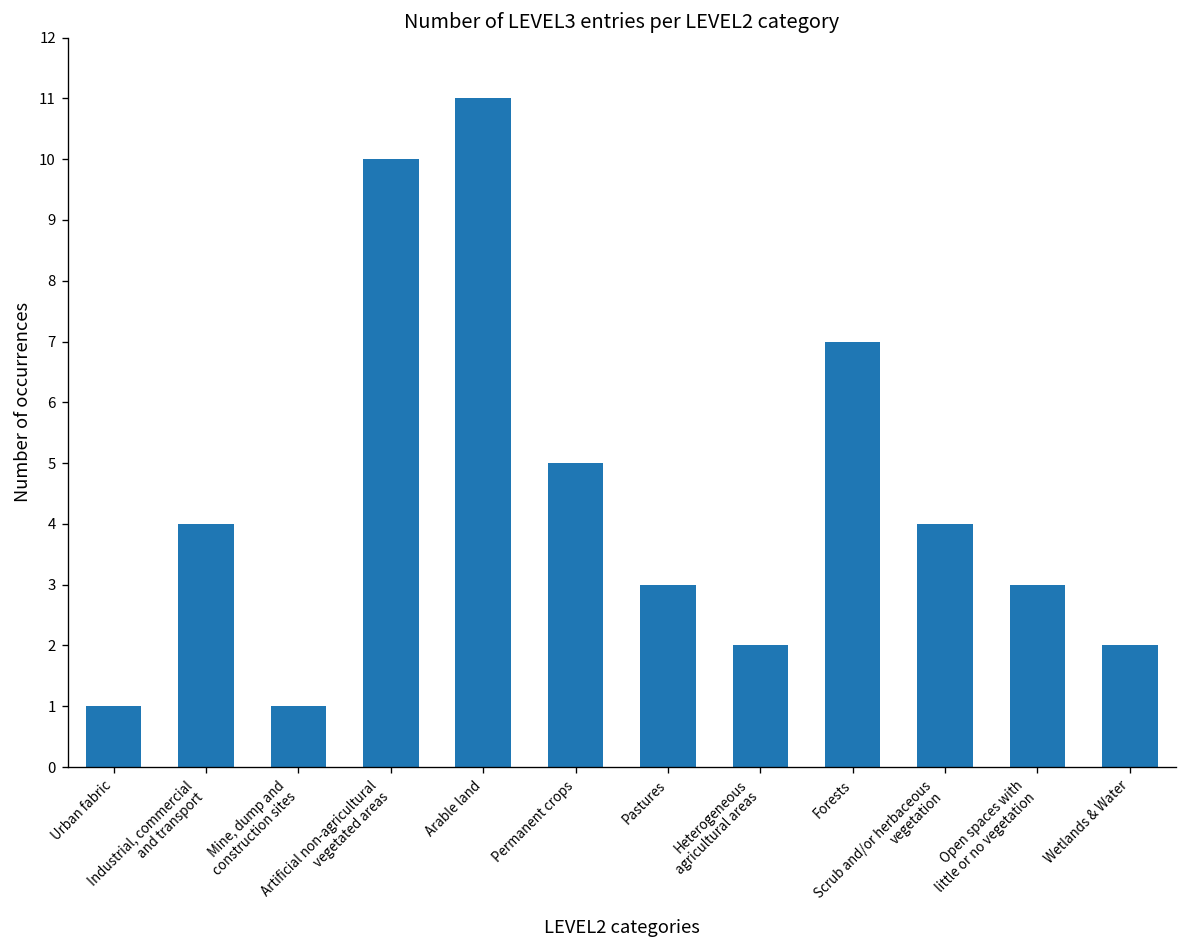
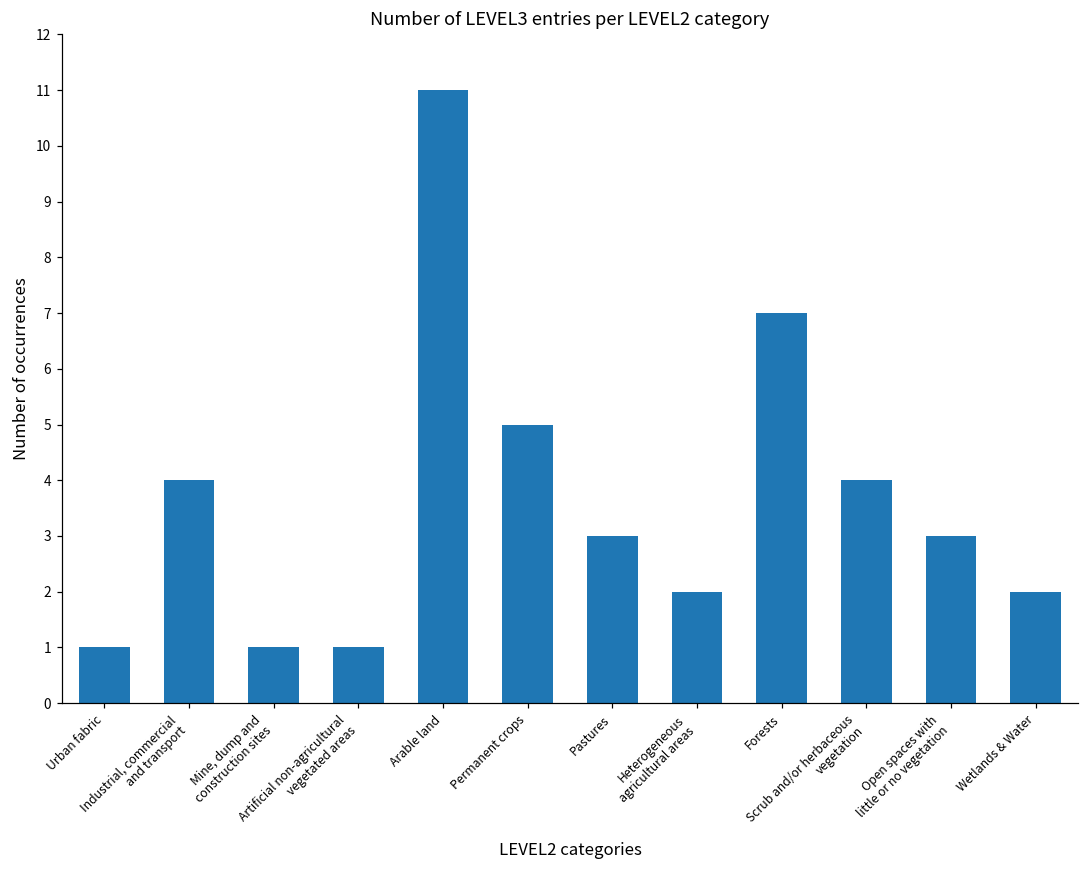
Artificial non-agricultural vegetated areas: 10 -> 1
